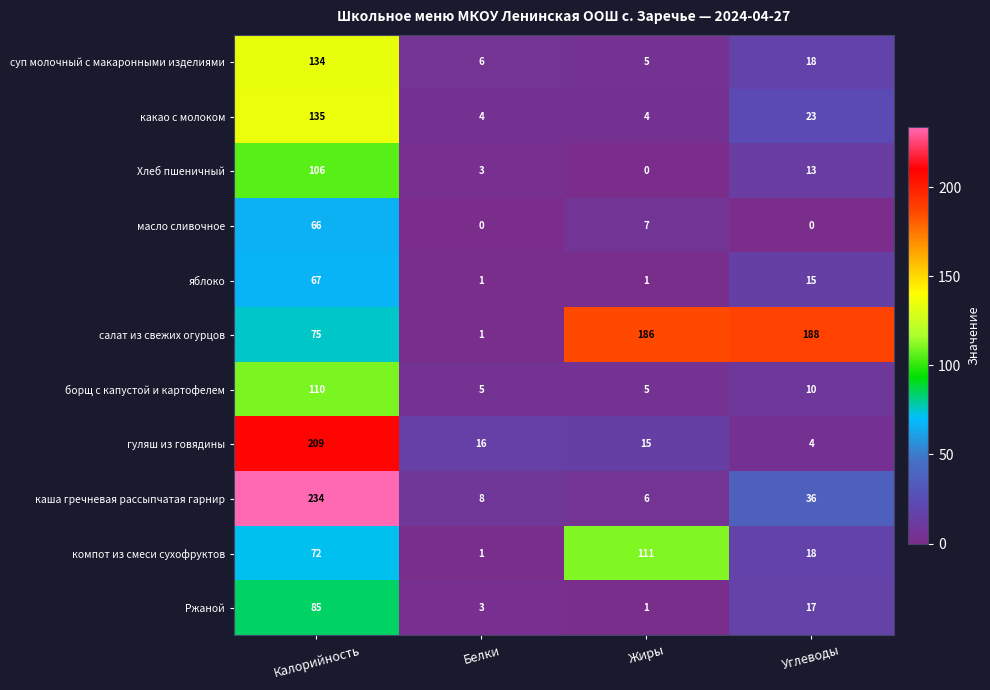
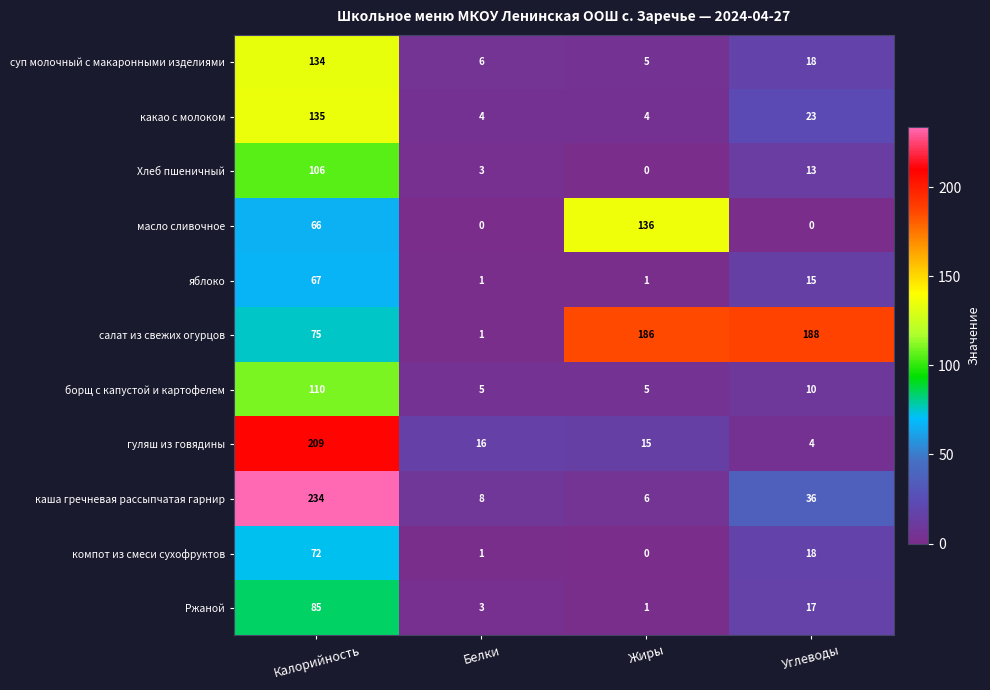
масло сливочное, Жиры: 7 -> 136
компот из смеси сухофруктов, Жиры: 111 -> 0
